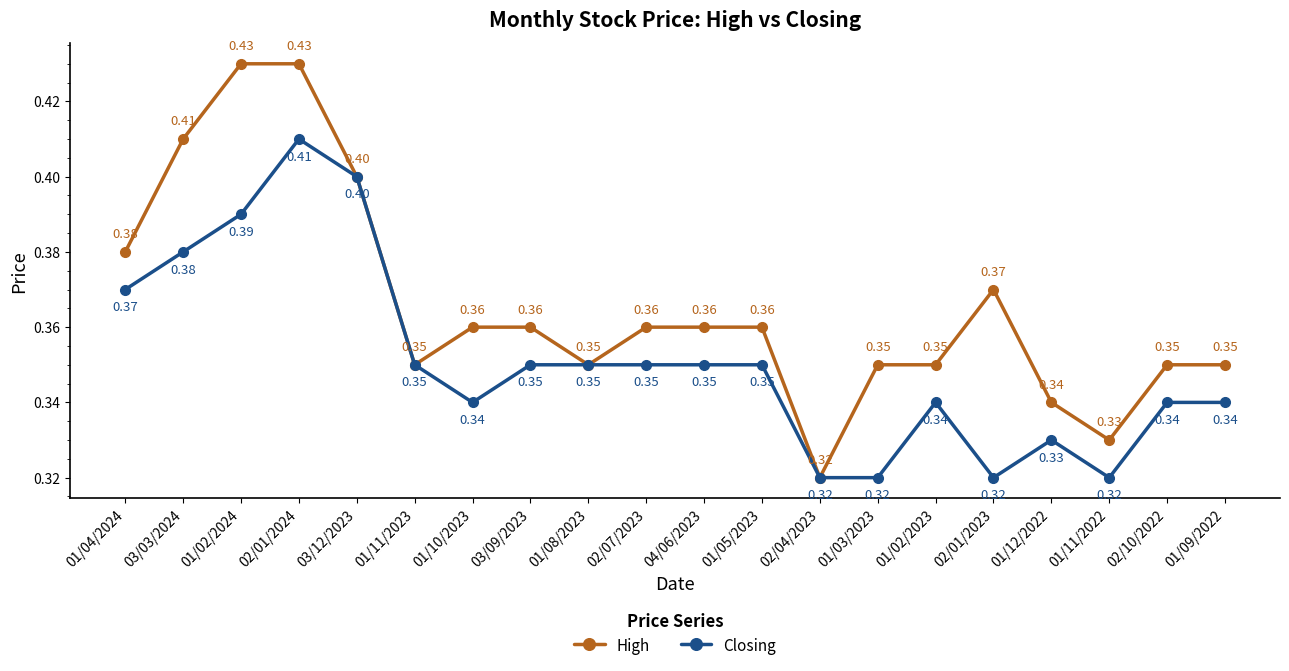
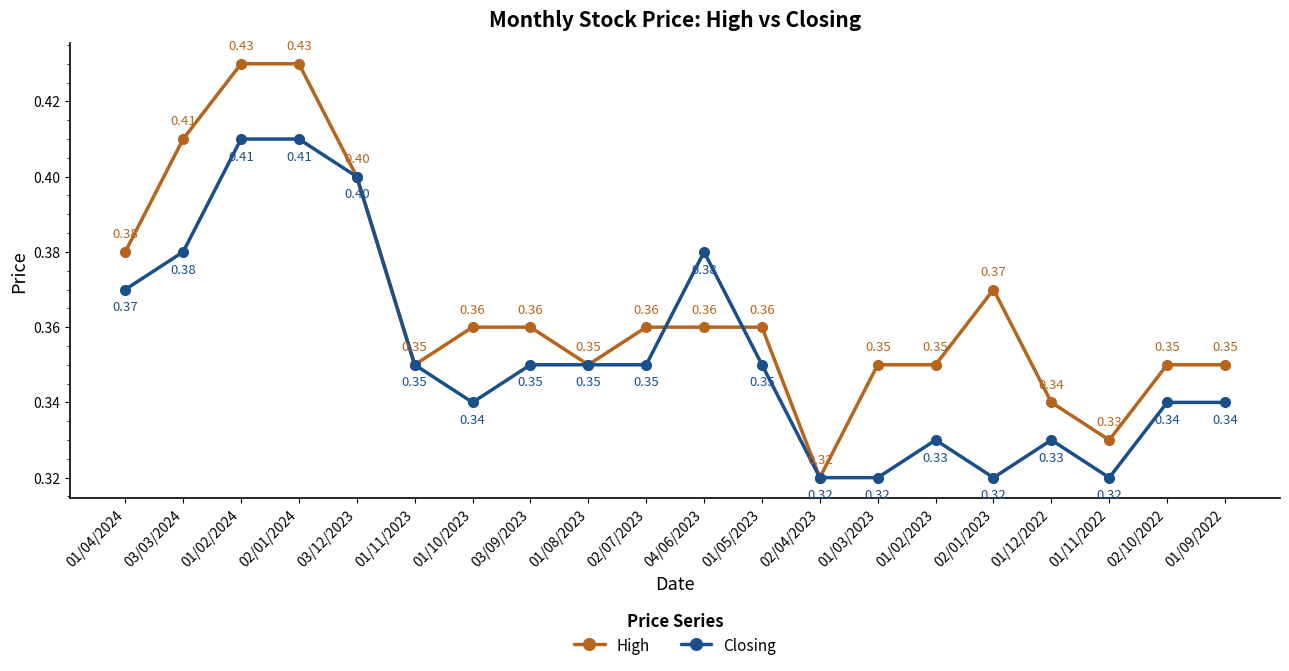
Closing, 01/02/2024: 0.39 -> 0.41
Closing, 04/06/2023: 0.35 -> 0.38
Closing, 01/02/2023: 0.34 -> 0.33
